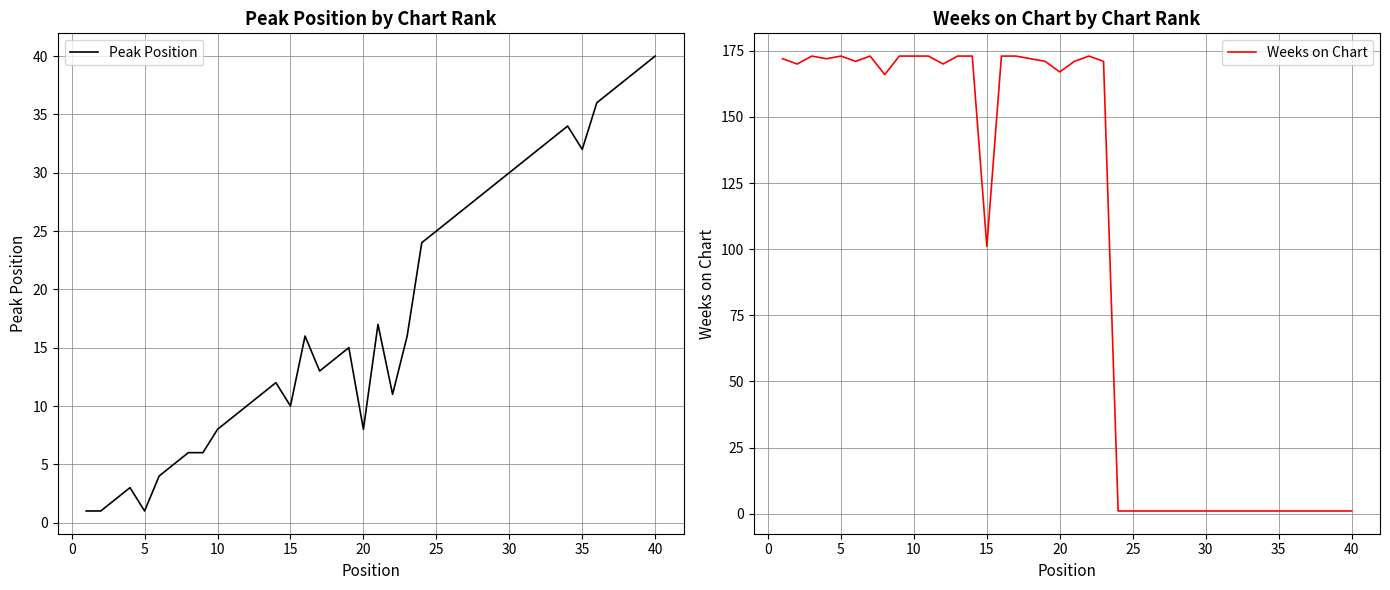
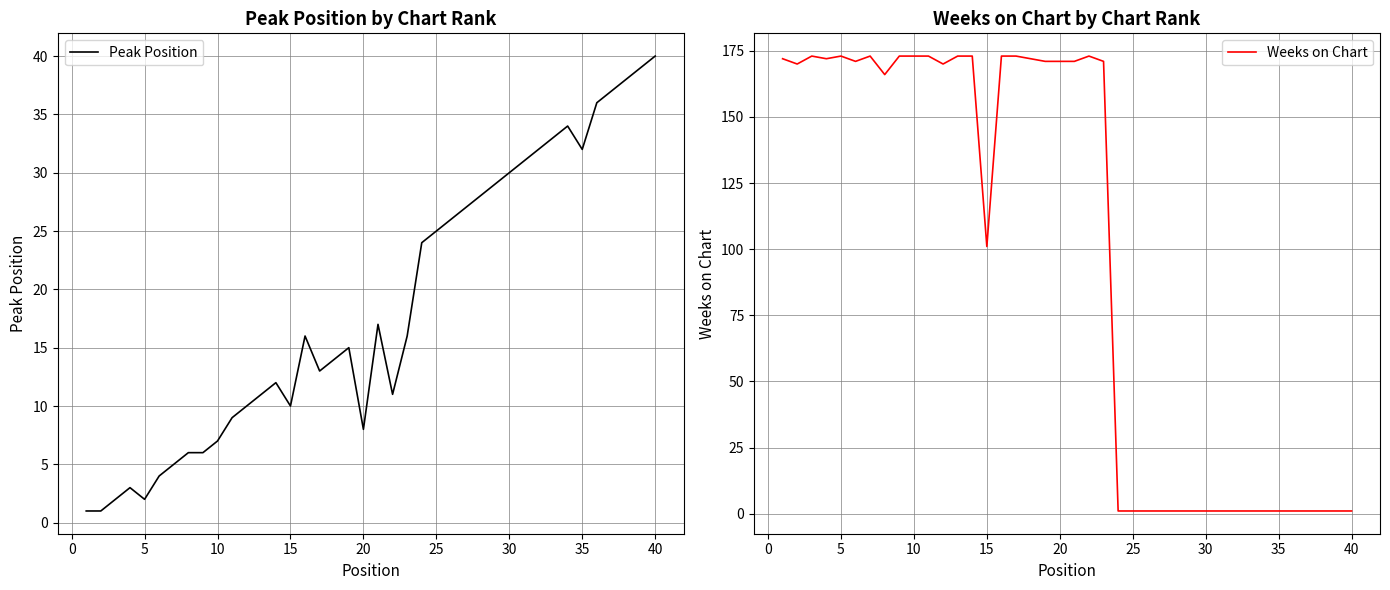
Peak Position by Chart Rank, 5: 1 -> 2
Peak Position by Chart Rank, 10: 8 -> 7
Weeks on Chart by Chart Rank, 20: 167 -> 171
